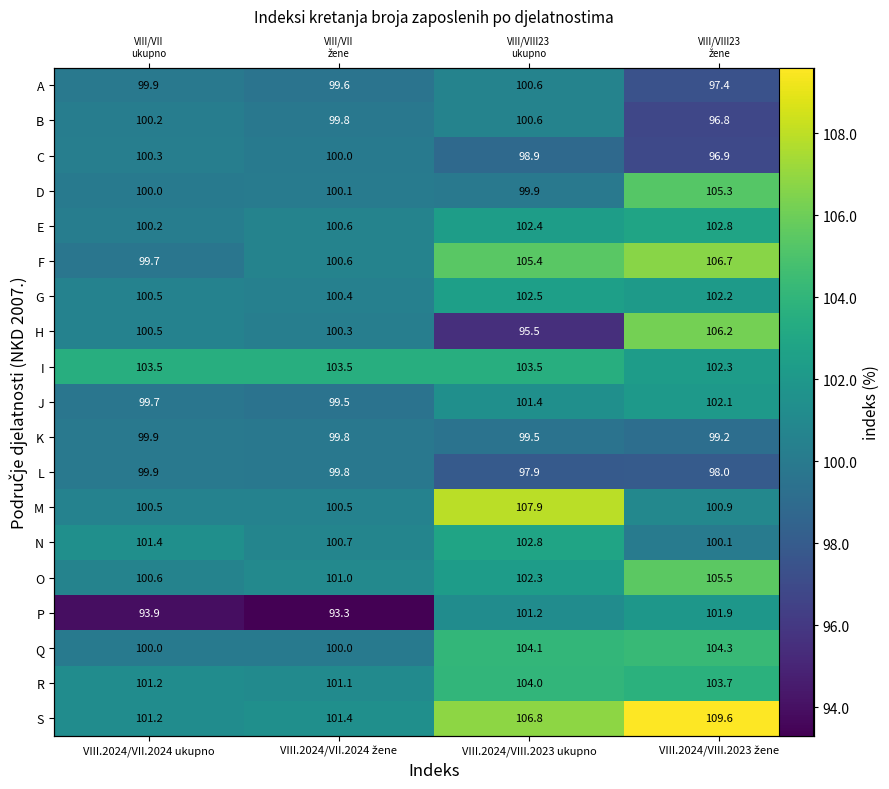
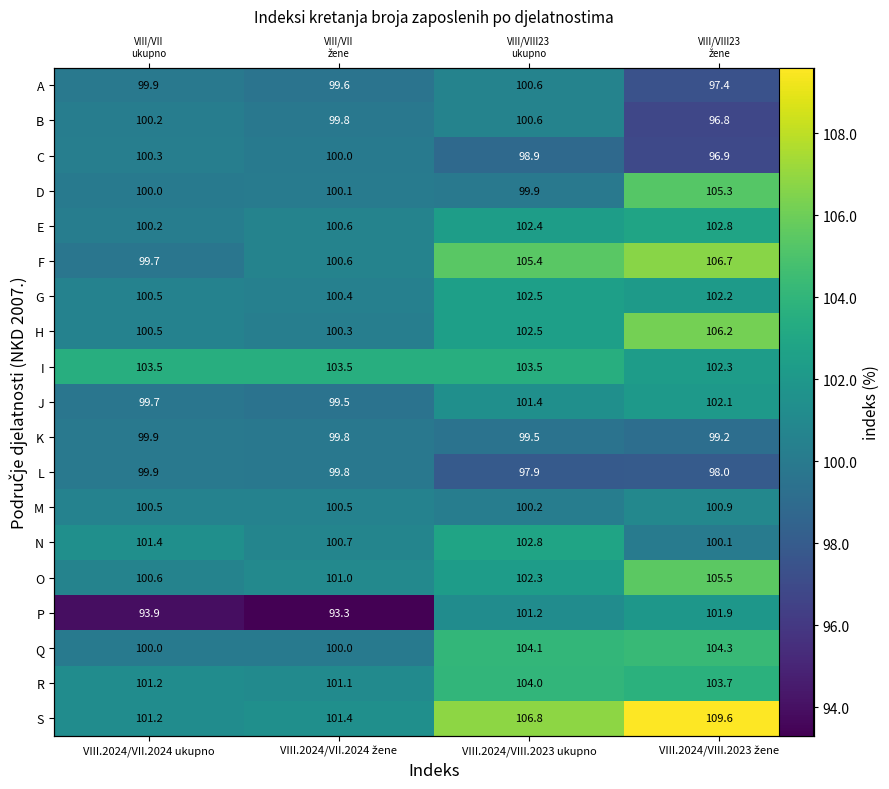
H, VIII.2024/VIII.2023 ukupno: 95.5 -> 102.5
M, VIII.2024/VIII.2023 ukupno: 107.9 -> 100.2
